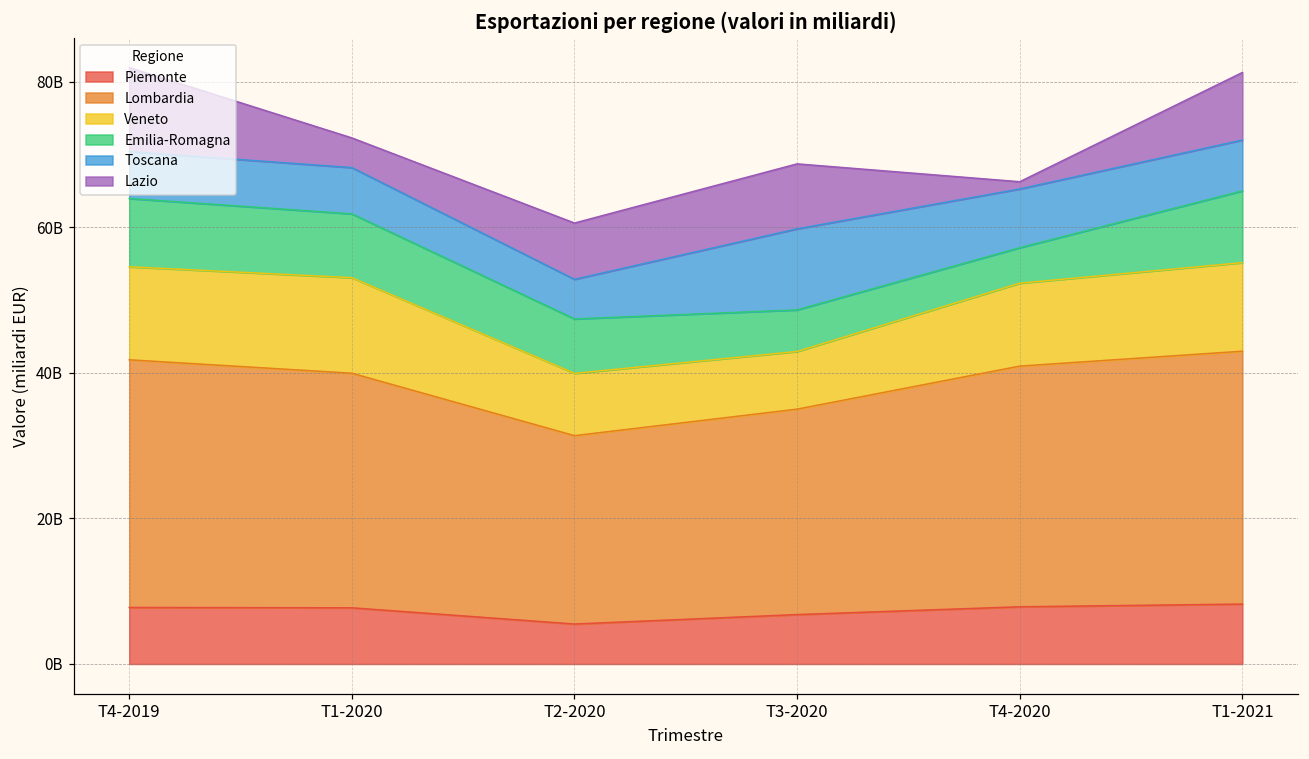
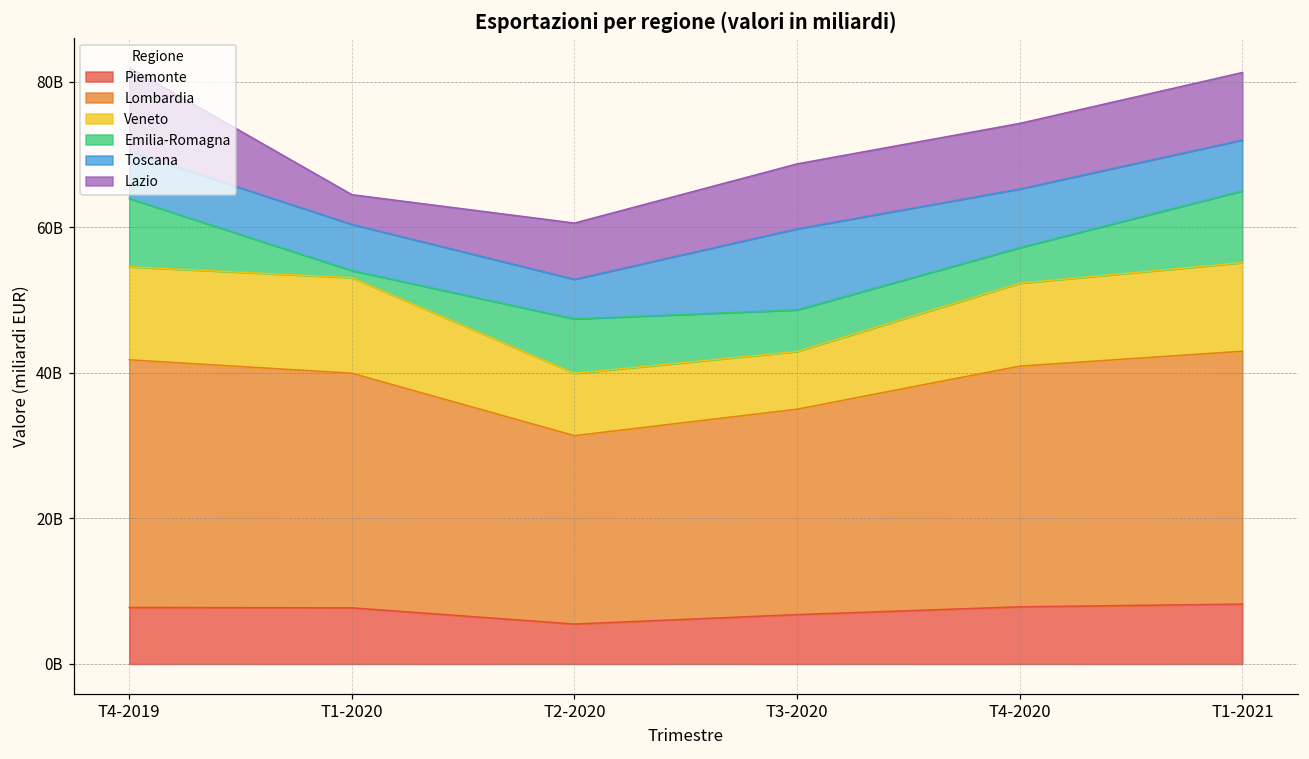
Emilia-Romagna, T1-2020: 9000000000 -> 1000000000
Lazio, T4-2020: 1000000000 -> 9000000000
